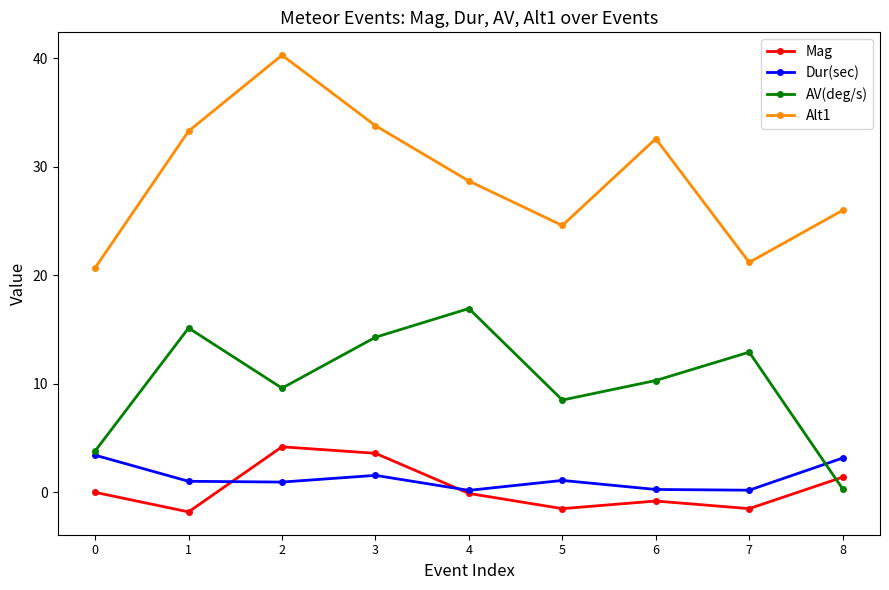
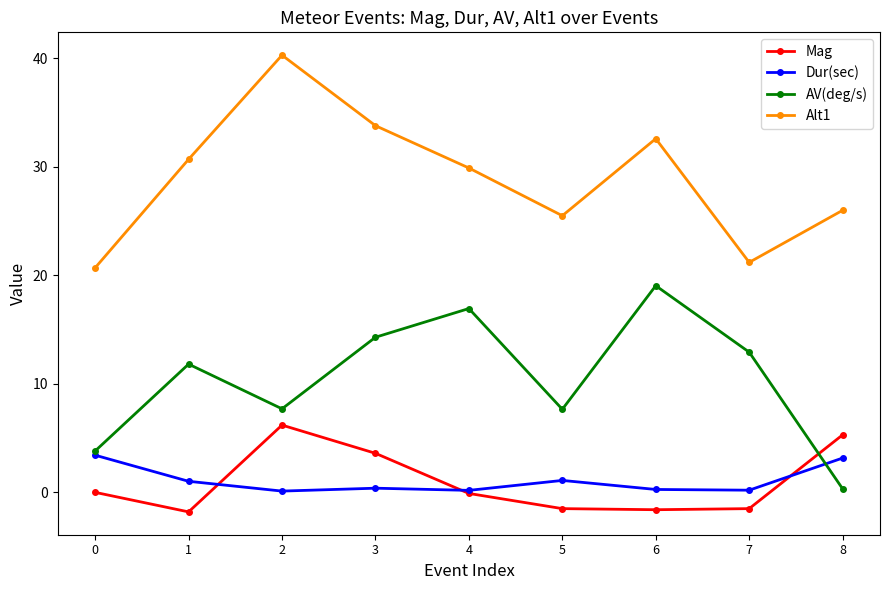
AV(deg/s), 1: 15.2 -> 11.8
Alt1, 1: 33.3 -> 30.7
Mag, 2: 4.2 -> 6.2
Dur(sec), 2: 0.9 -> 0.1
AV(deg/s), 2: 9.6 -> 7.7
Dur(sec), 3: 1.6 -> 0.4
Alt1, 4: 28.7 -> 29.9
AV(deg/s), 5: 8.5 -> 7.7
Alt1, 5: 24.6 -> 25.5
Mag, 6: -0.8 -> -1.6
AV(deg/s), 6: 10.3 -> 19.1
Mag, 8: 1.4 -> 5.3
